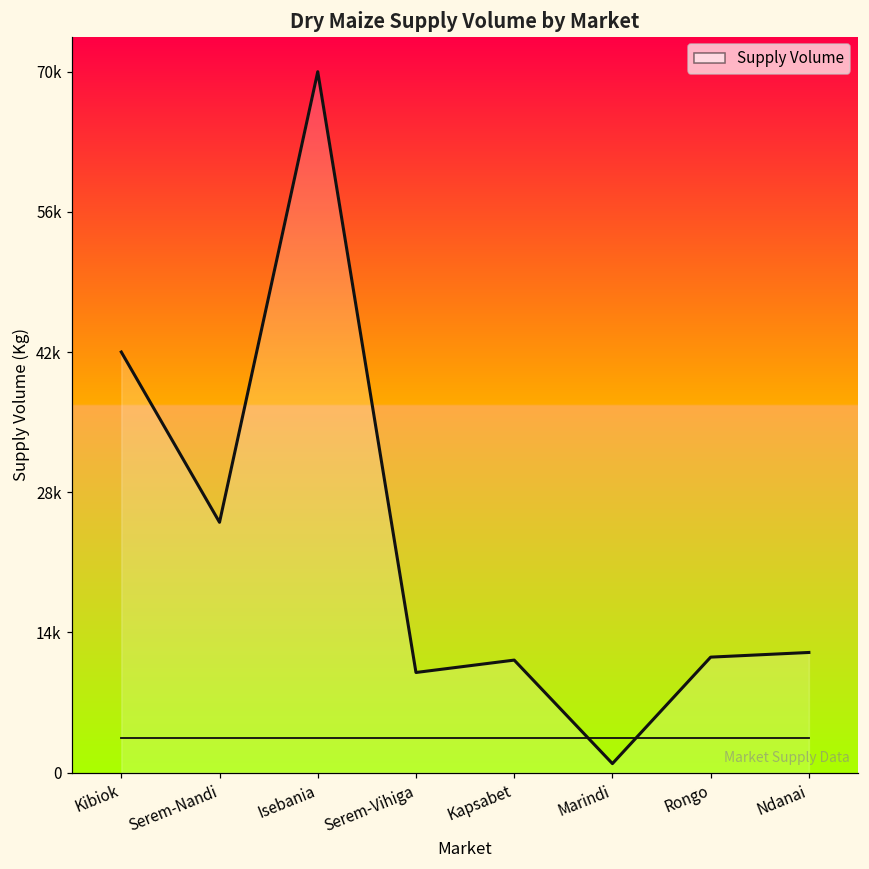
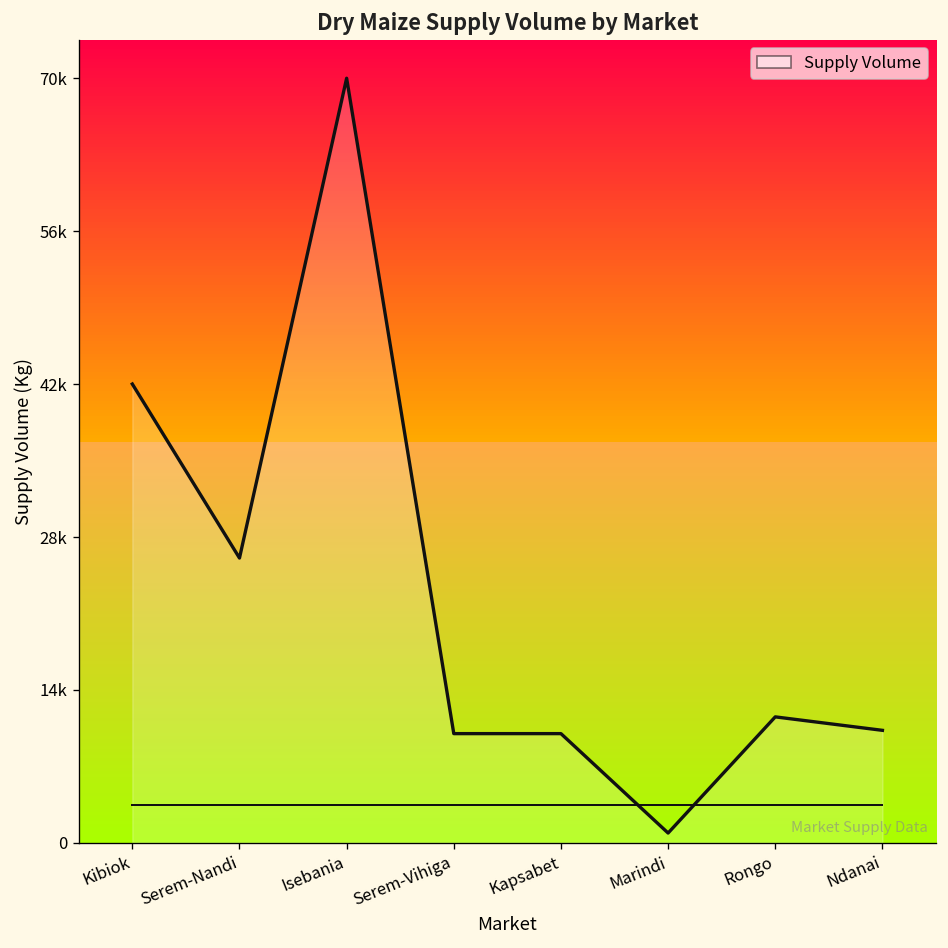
Supply Volume, Serem-Nandi: 25000 -> 26000
Supply Volume, Kapsabet: 11000 -> 10000
Supply Volume, Ndanai: 12000 -> 10000
